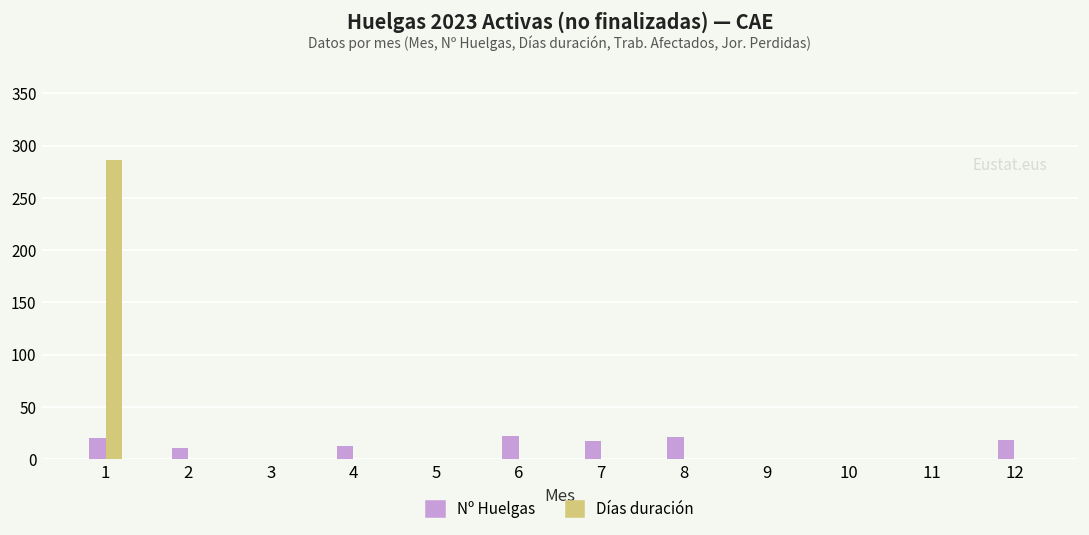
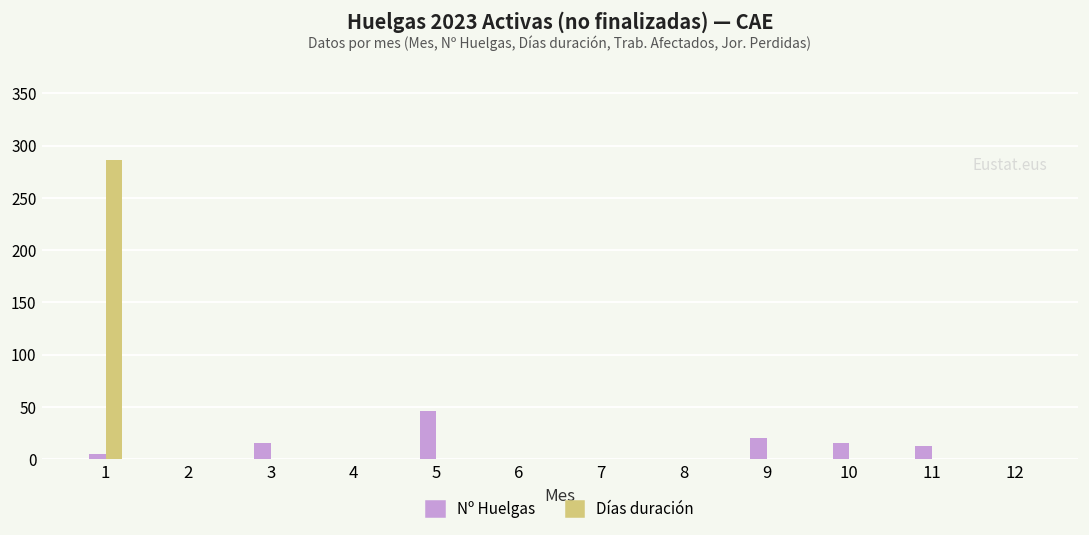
Nº Huelgas, 1: 20 -> 10
Nº Huelgas, 2: 10 -> 0
Nº Huelgas, 3: 0 -> 20
Nº Huelgas, 4: 10 -> 0
Nº Huelgas, 5: 0 -> 50
Nº Huelgas, 6: 20 -> 0
Nº Huelgas, 7: 20 -> 0
Nº Huelgas, 8: 20 -> 0
Nº Huelgas, 9: 0 -> 20
Nº Huelgas, 10: 0 -> 20
Nº Huelgas, 11: 0 -> 10
Nº Huelgas, 12: 20 -> 0
